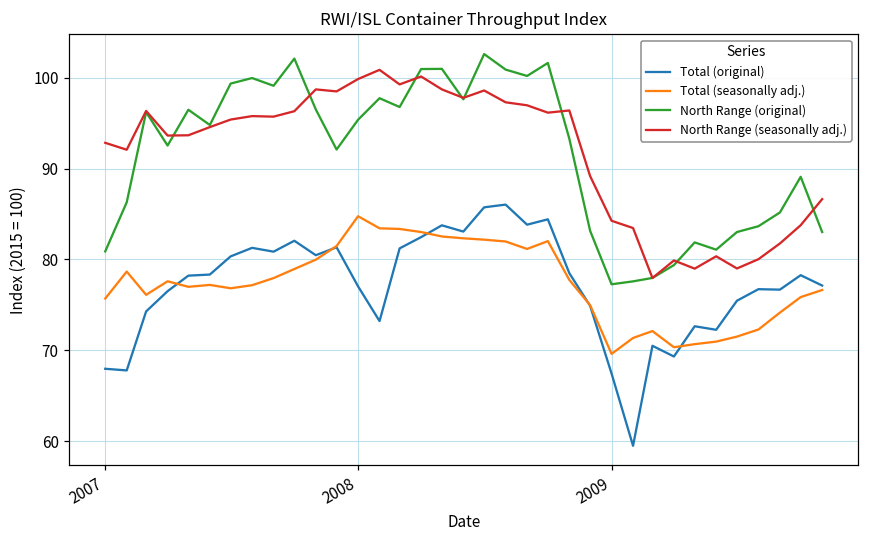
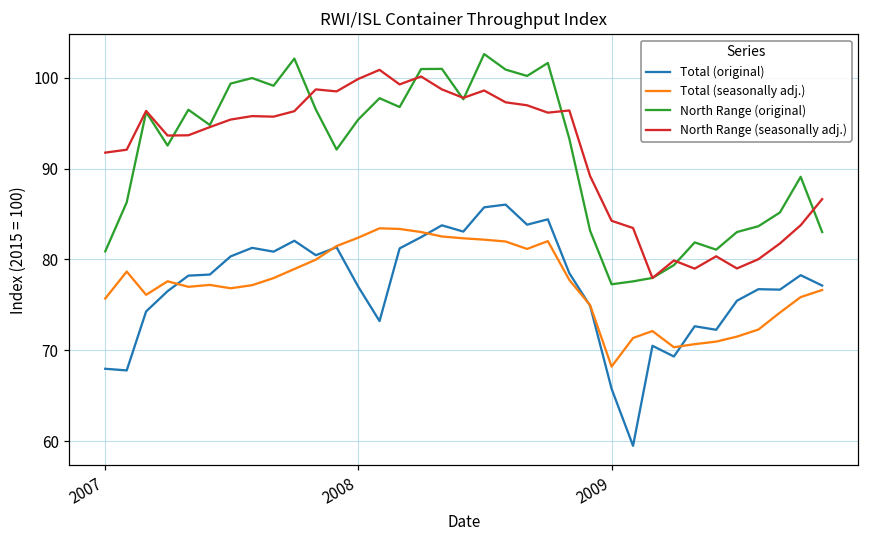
North Range (seasonally adj.), 2007: 93 -> 92
Total (seasonally adj.), 2008: 85 -> 82
Total (original), 2009: 67 -> 66
Total (seasonally adj.), 2009: 70 -> 68
